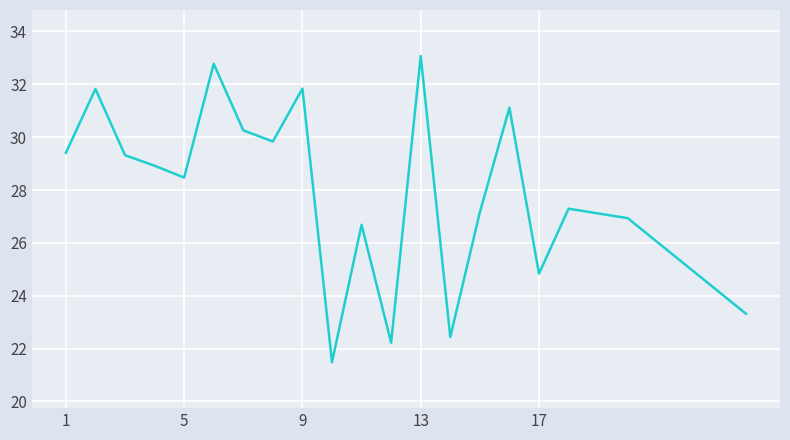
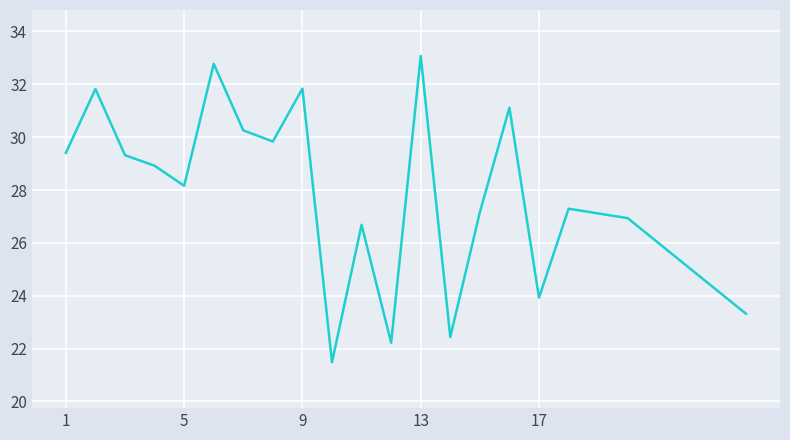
5: 28.5 -> 28.2
17: 24.8 -> 23.9
